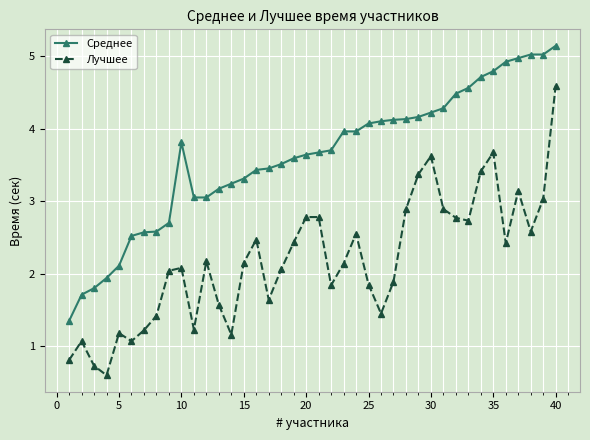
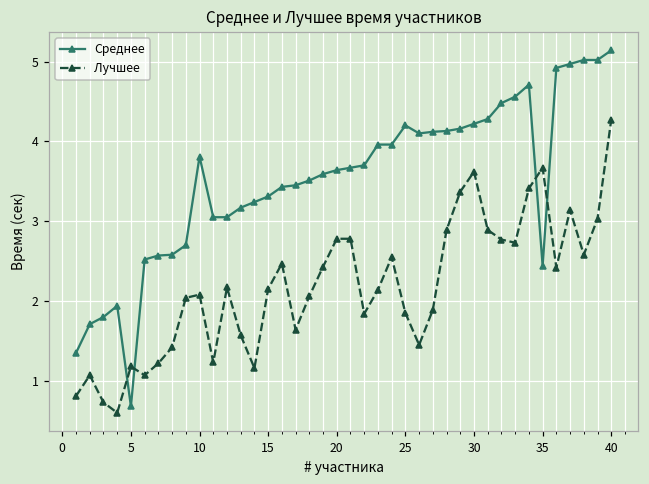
Среднее, 5: 2.1 -> 0.7
Среднее, 25: 4.1 -> 4.2
Среднее, 35: 4.8 -> 2.4
Лучшее, 40: 4.6 -> 4.3
